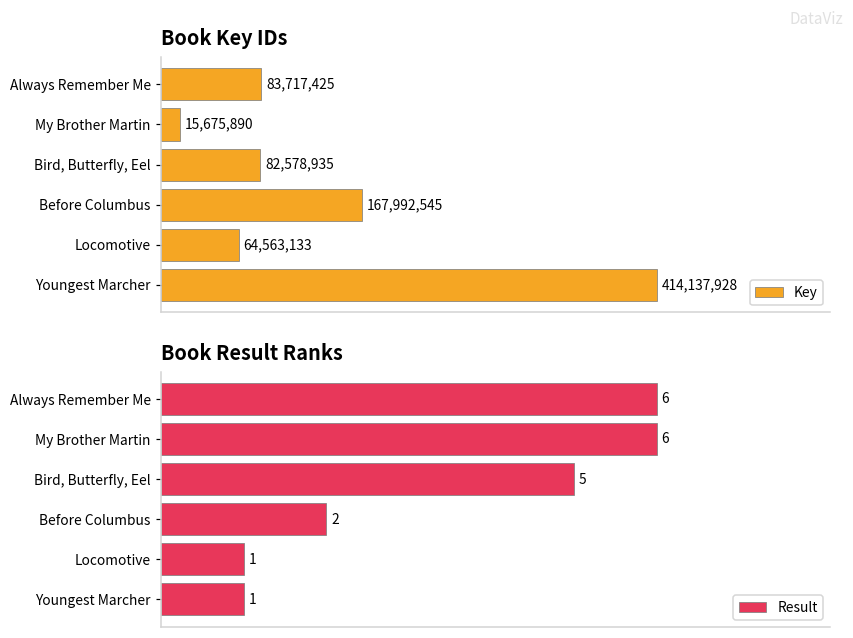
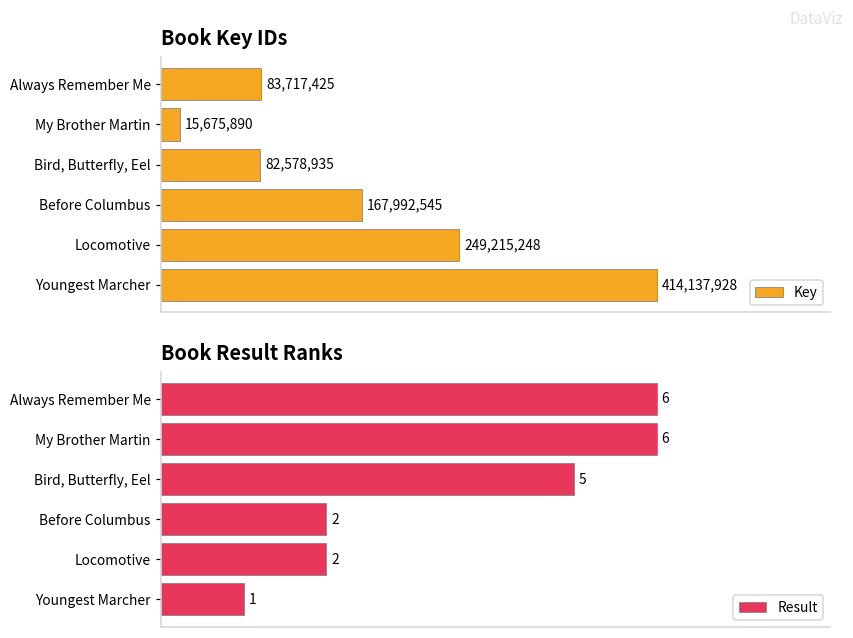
Book Key IDs, Locomotive: 64,563,133 -> 249,215,248
Book Result Ranks, Locomotive: 1 -> 2
